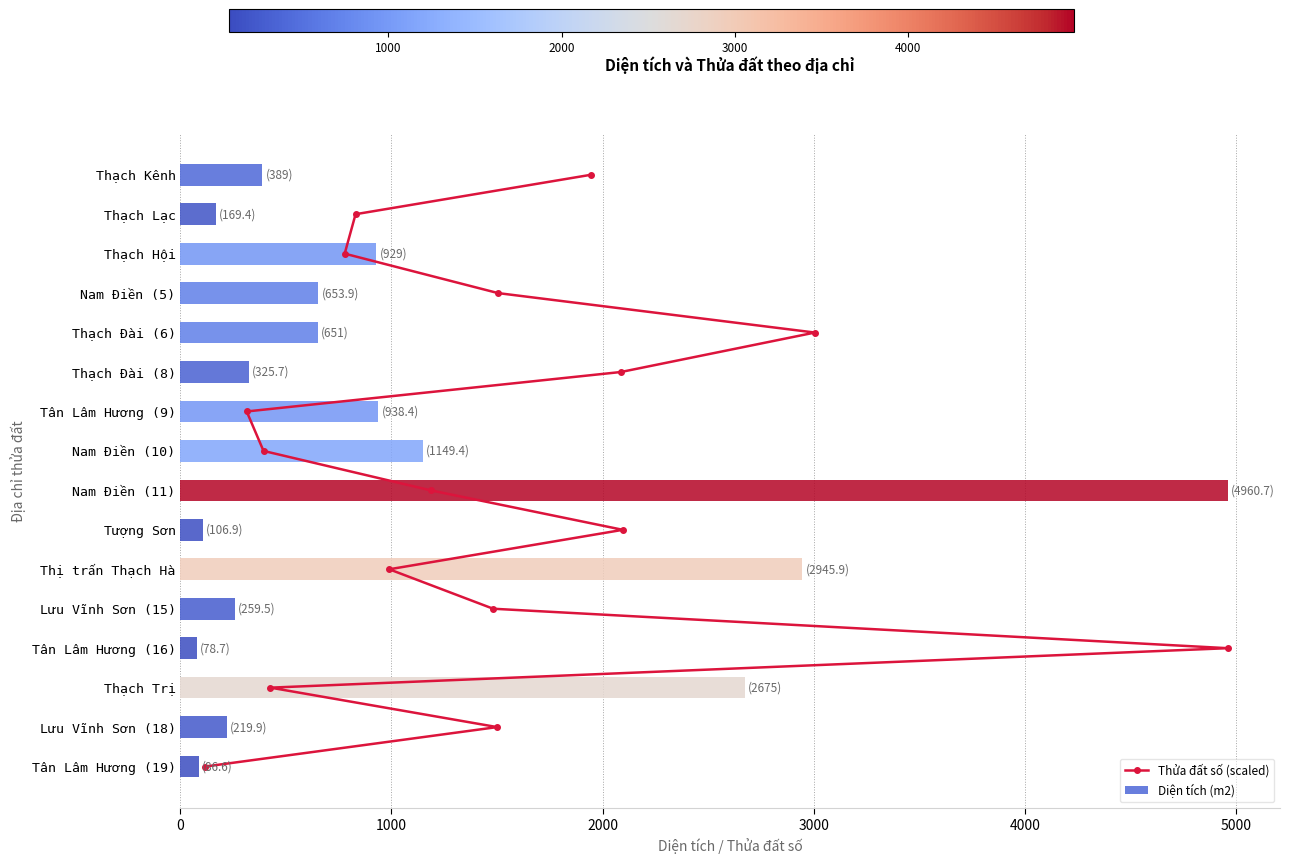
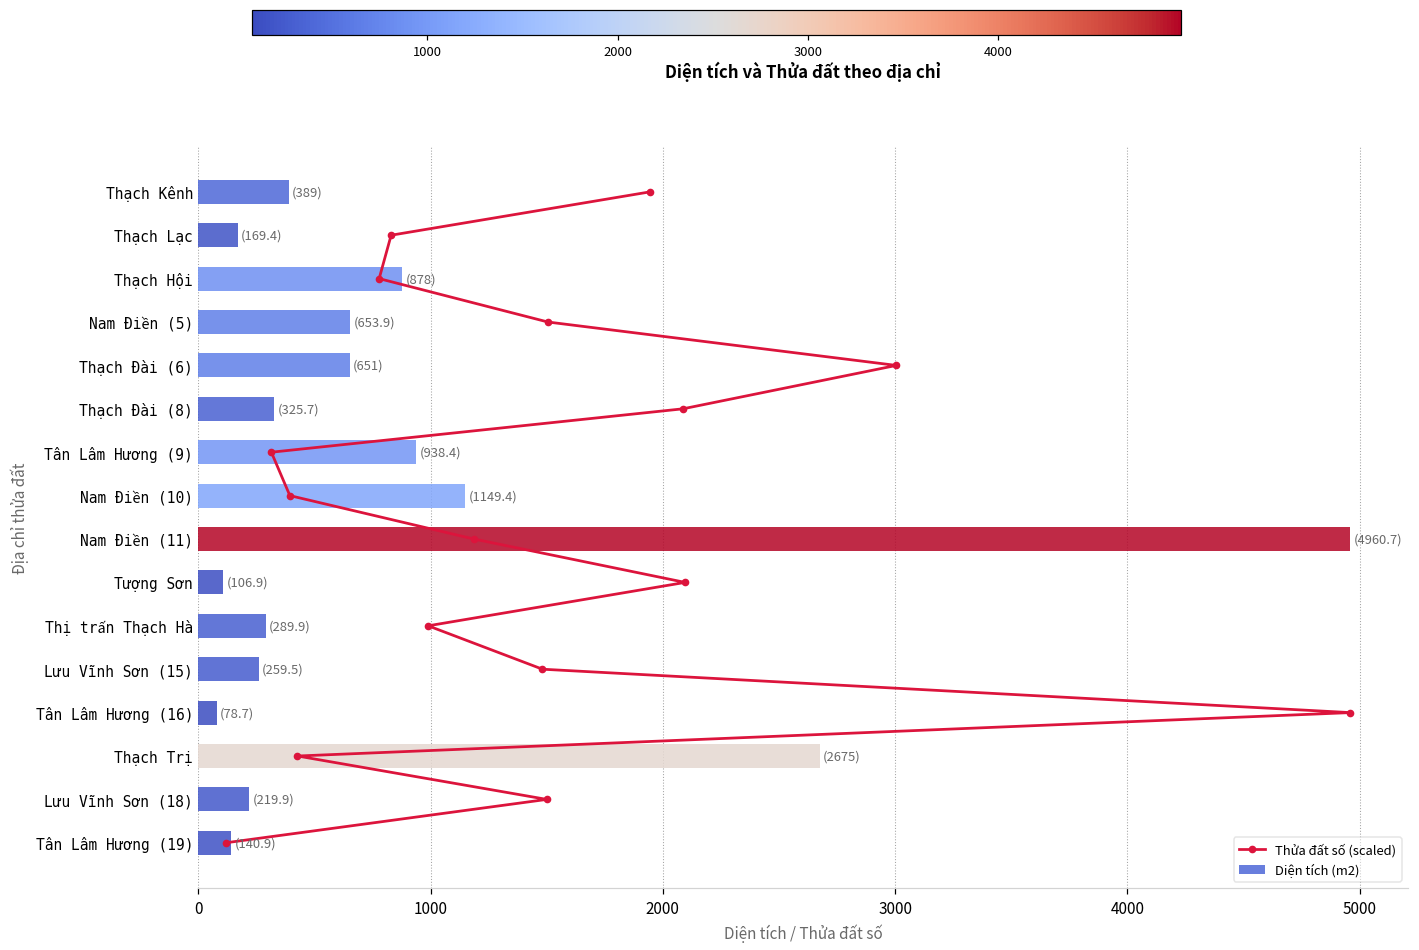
Diện tích (m2), Thạch Hội: (929) -> (878)
Diện tích (m2), Thị trấn Thạch Hà: (2945.9) -> (289.9)
Diện tích (m2), Tân Lâm Hương (19): (86.6) -> (140.9)
